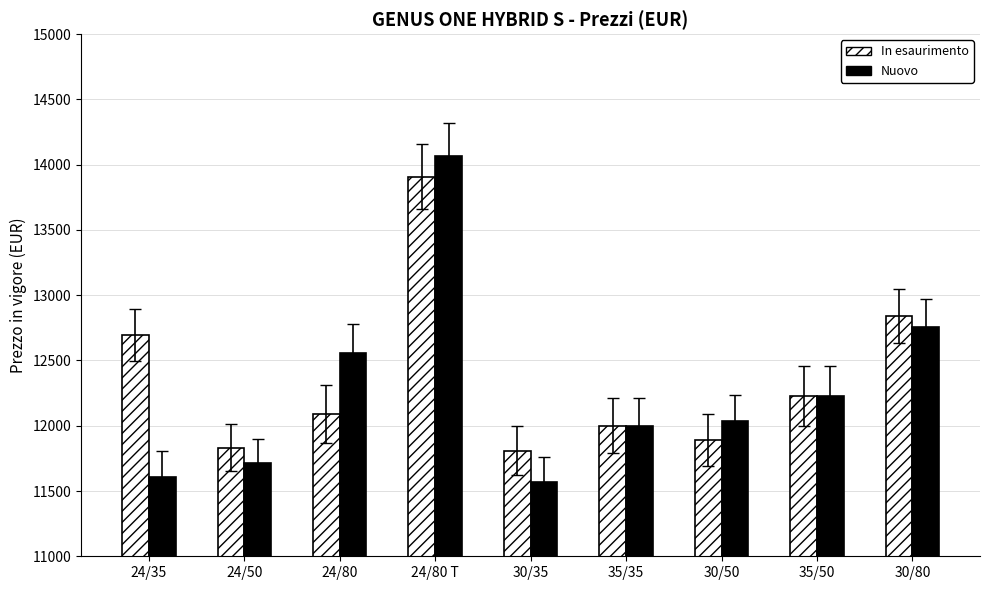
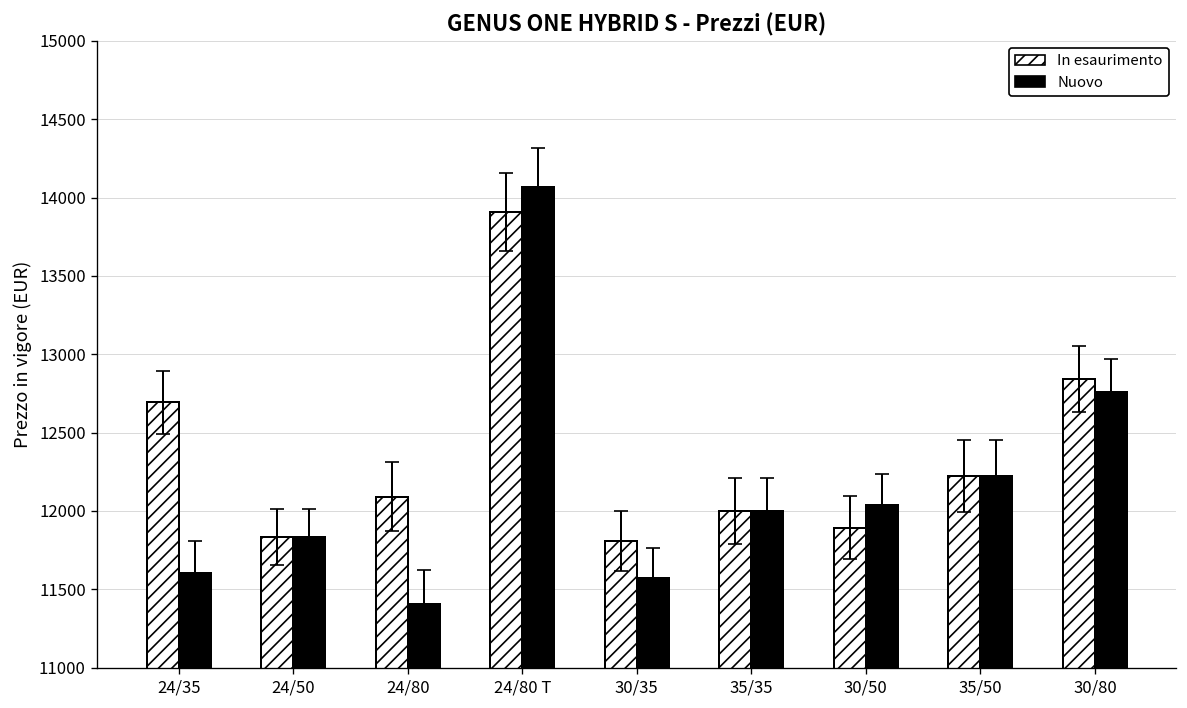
Nuovo, 24/50: 11720 -> 11830
Nuovo, 24/80: 12560 -> 11410
